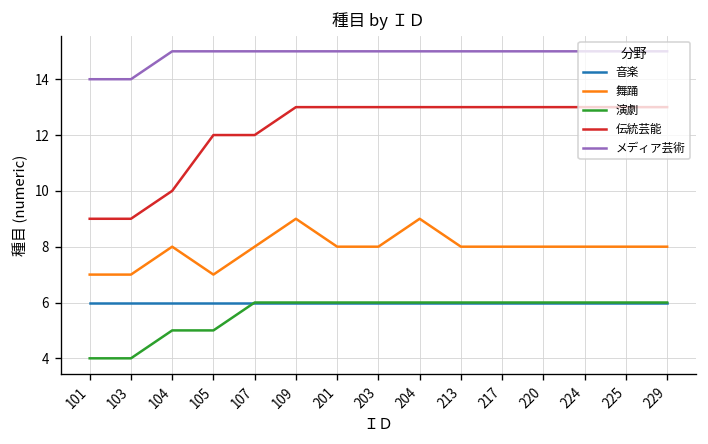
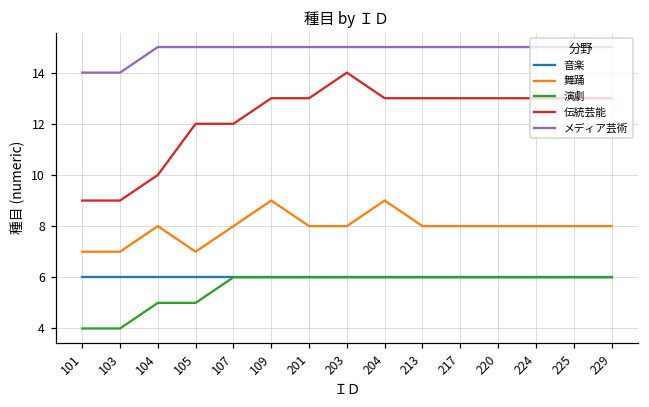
伝統芸能, 203: 13 -> 14
